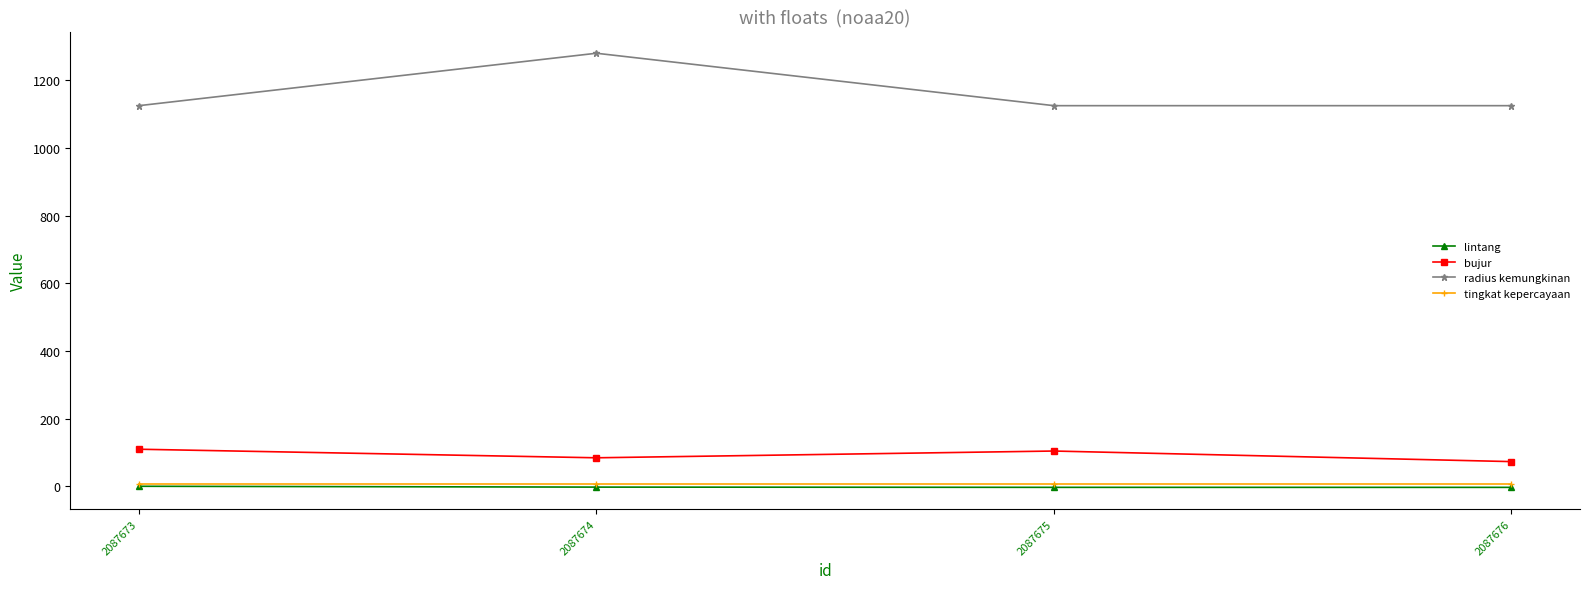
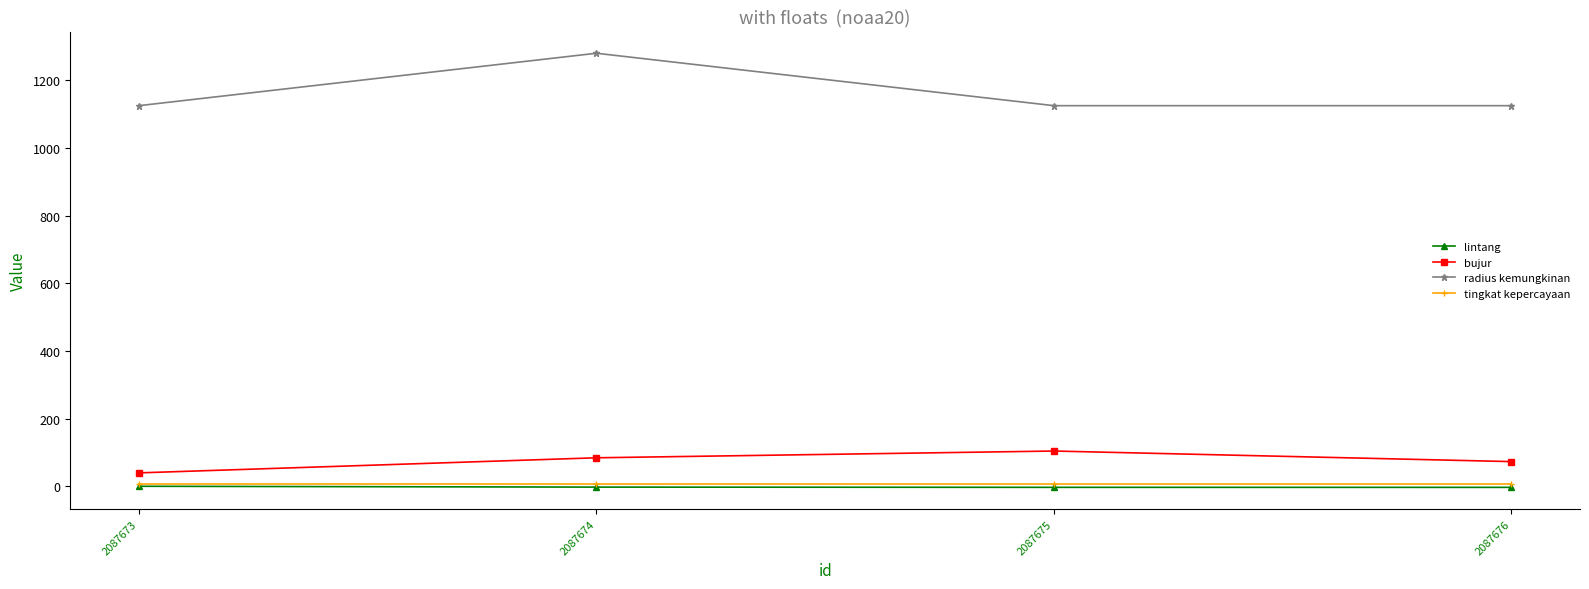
bujur, 2087673: 110 -> 40
